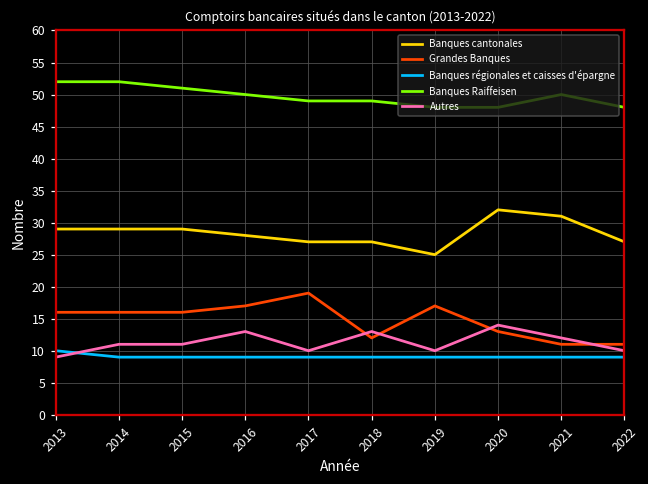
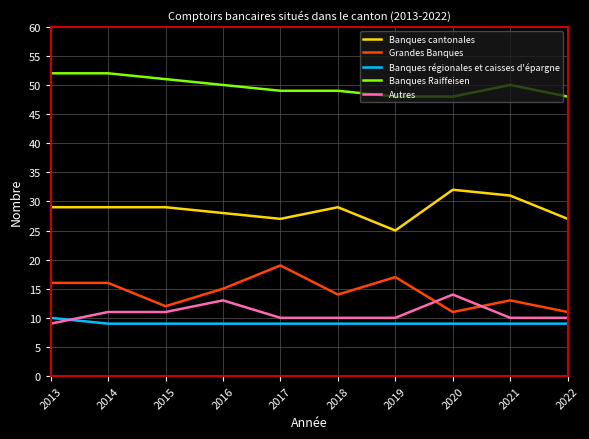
Grandes Banques, 2015: 16 -> 12
Grandes Banques, 2016: 17 -> 15
Banques cantonales, 2018: 27 -> 29
Grandes Banques, 2018: 12 -> 14
Autres, 2018: 13 -> 10
Grandes Banques, 2020: 13 -> 11
Grandes Banques, 2021: 11 -> 13
Autres, 2021: 12 -> 10
